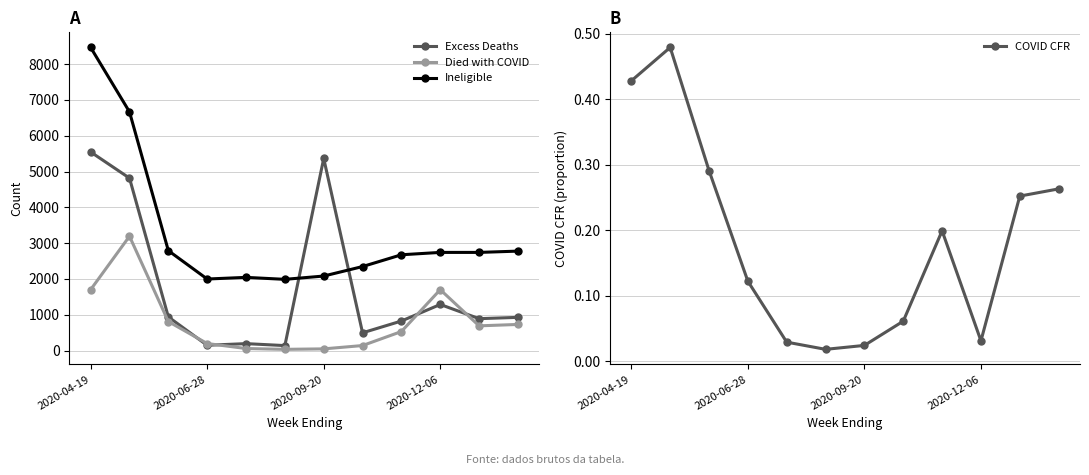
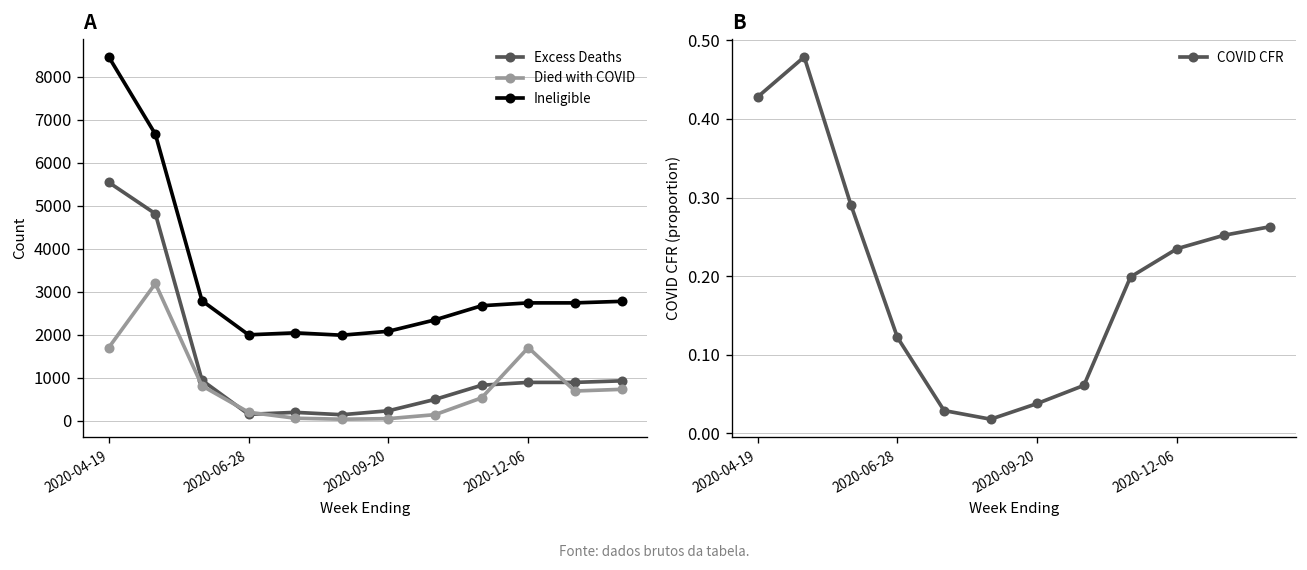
A, Excess Deaths, 2020-09-20: 5400 -> 200
A, Excess Deaths, 2020-12-06: 1300 -> 900
B, 2020-09-20: 0.02 -> 0.04
B, 2020-12-06: 0.03 -> 0.24
